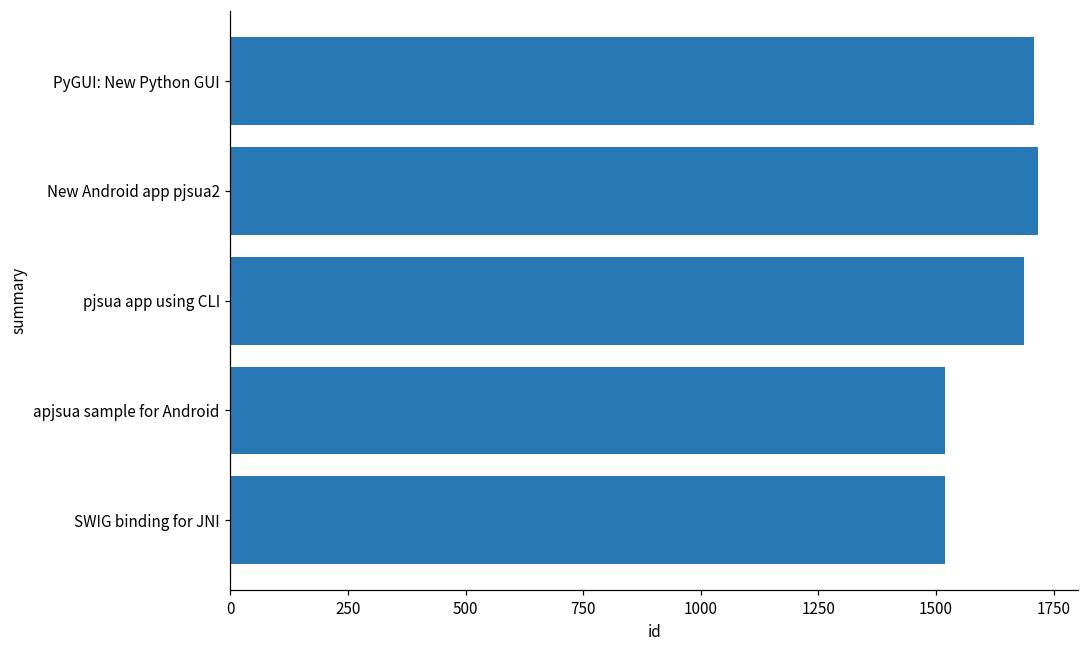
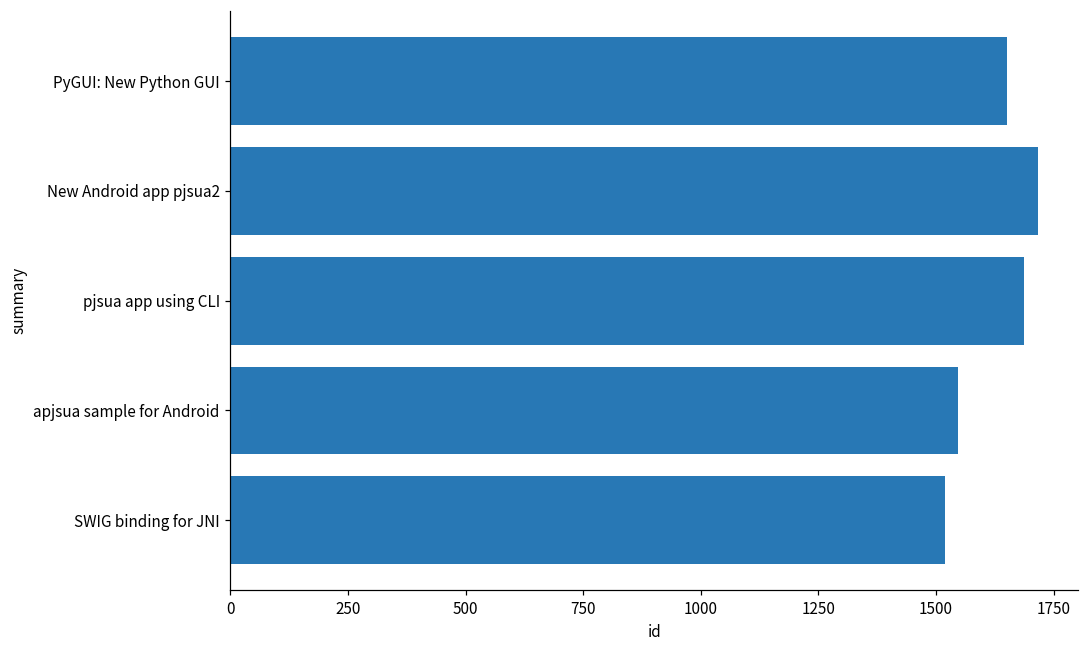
PyGUI: New Python GUI: 1710 -> 1650
apjsua sample for Android: 1520 -> 1550
